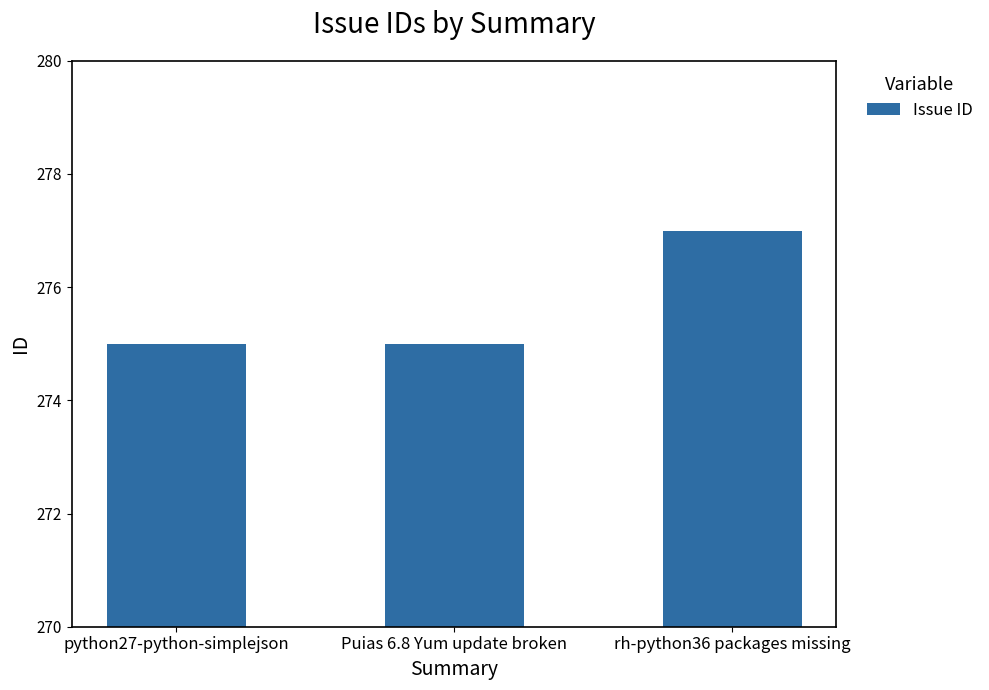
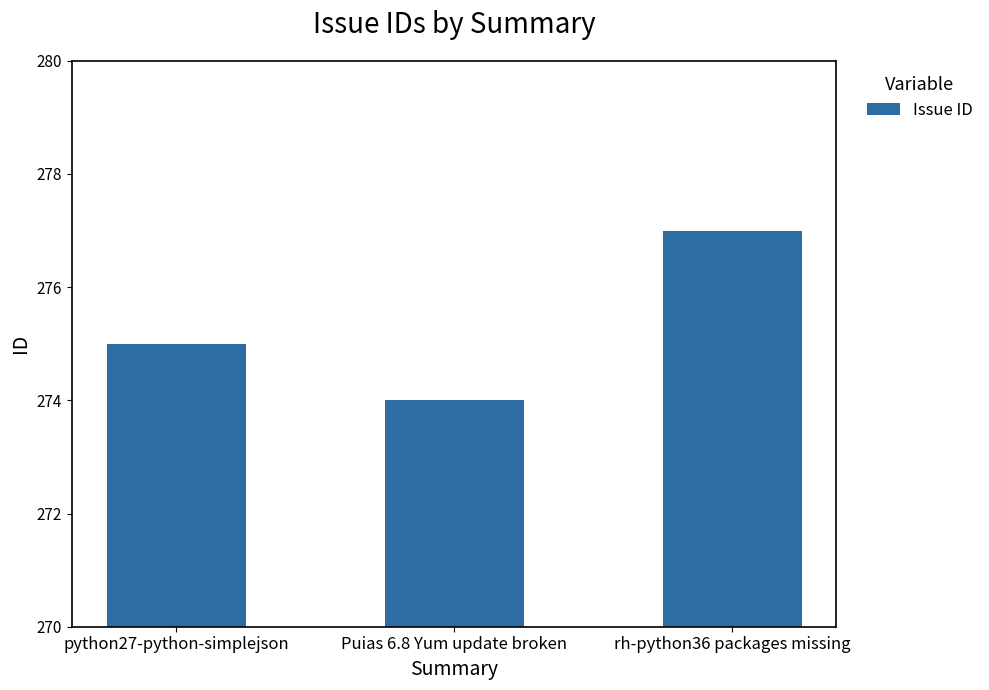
Puias 6.8 Yum update broken: 275 -> 274
